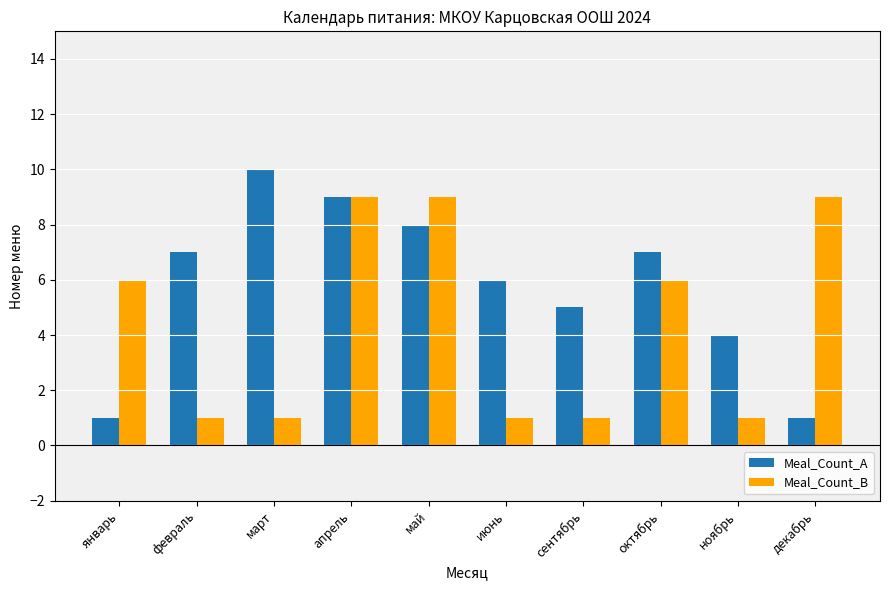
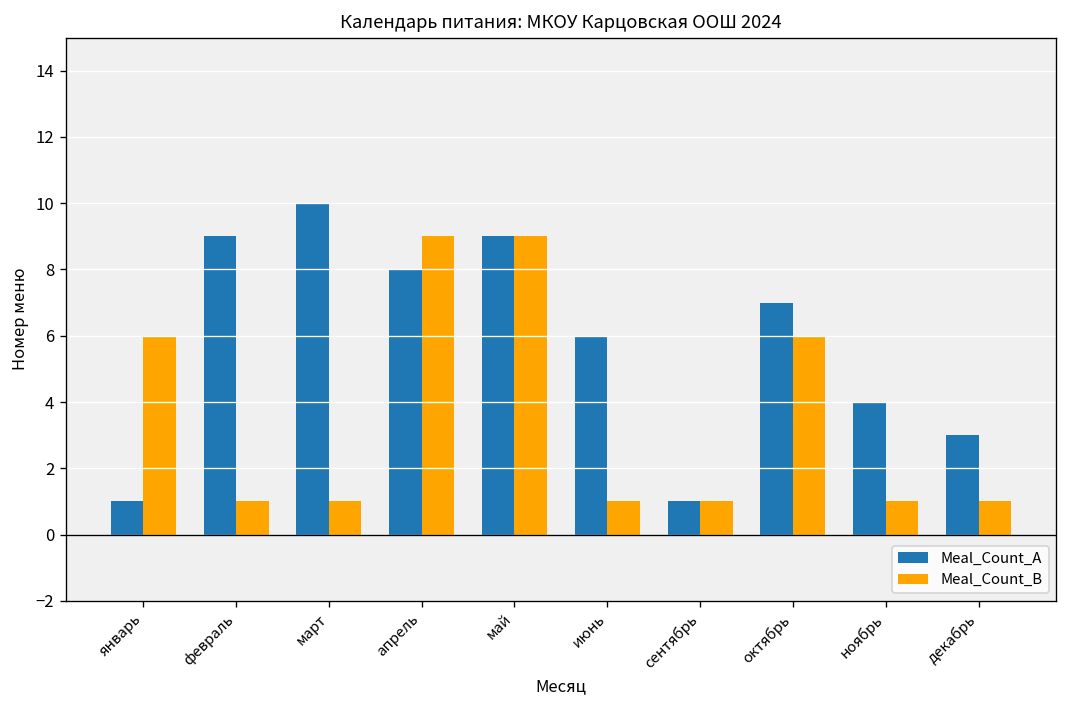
Meal_Count_A, февраль: 7 -> 9
Meal_Count_A, апрель: 9 -> 8
Meal_Count_A, май: 8 -> 9
Meal_Count_A, сентябрь: 5 -> 1
Meal_Count_A, декабрь: 1 -> 3
Meal_Count_B, декабрь: 9 -> 1
